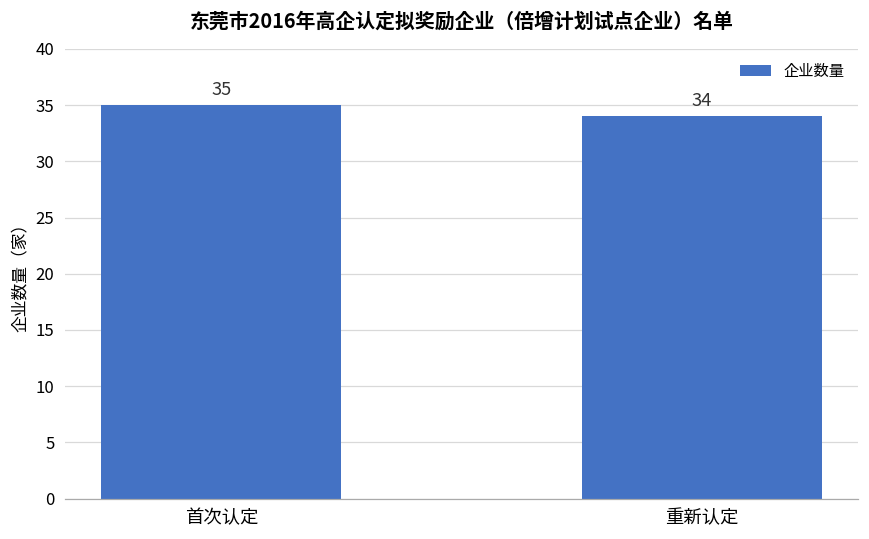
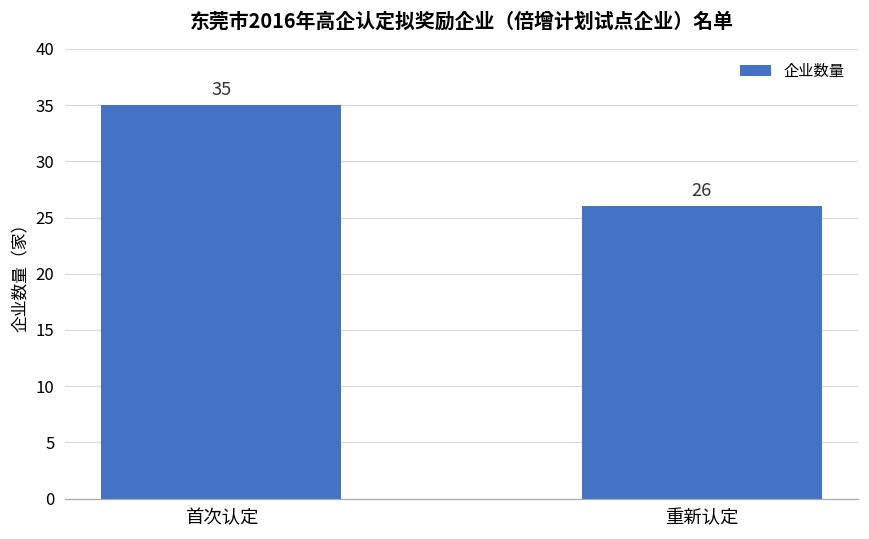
重新认定: 34 -> 26
